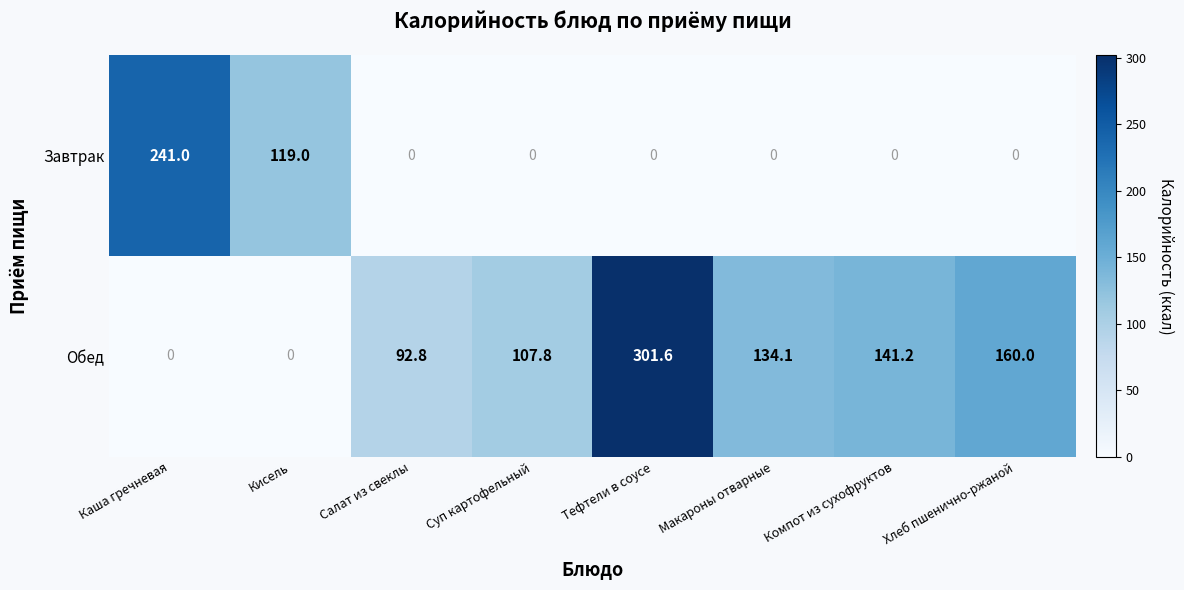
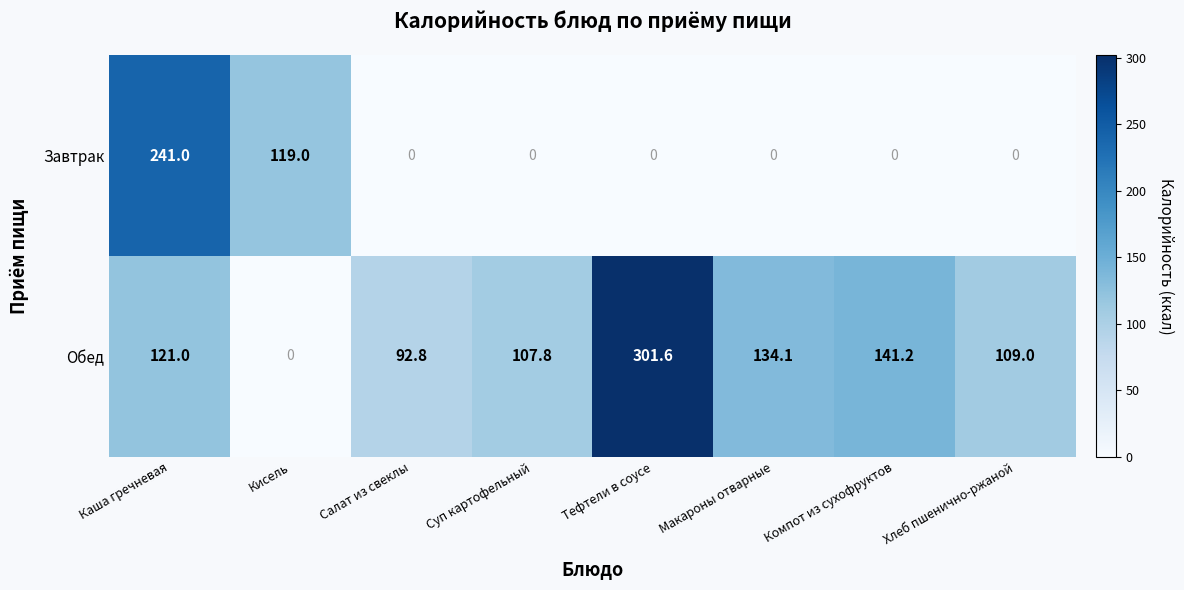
Обед, Каша гречневая: 0 -> 121.0
Обед, Хлеб пшенично-ржаной: 160.0 -> 109.0
